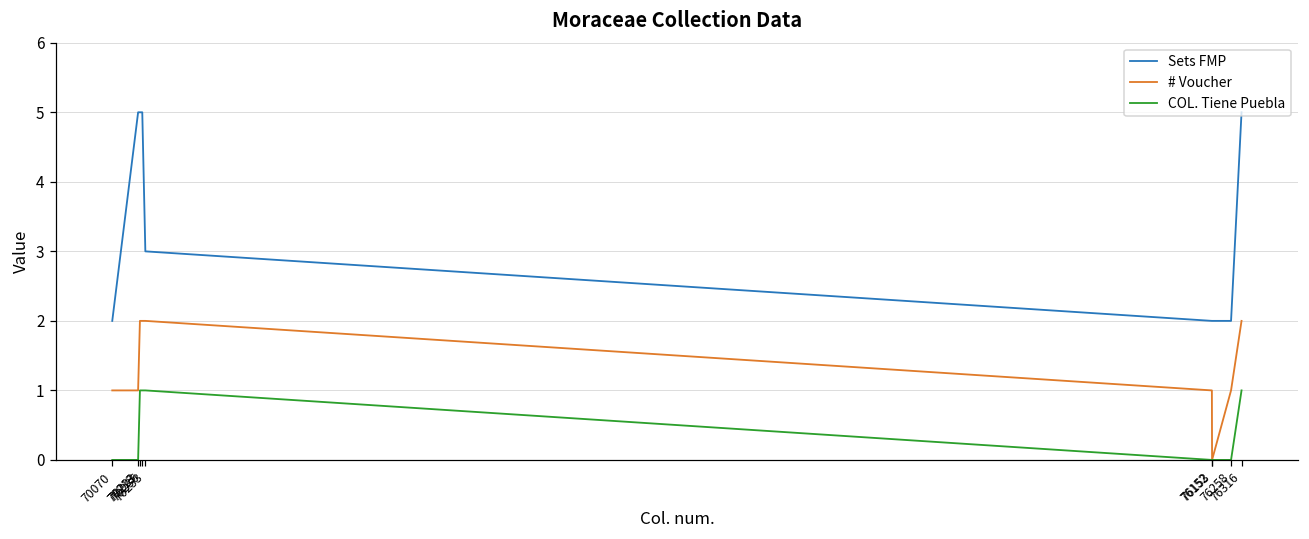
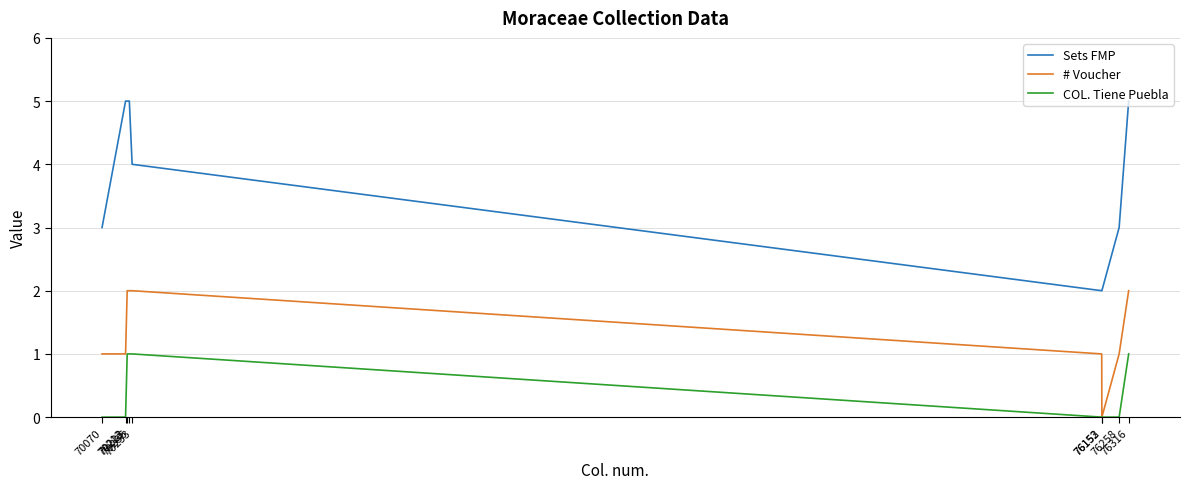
Sets FMP, 70070: 2 -> 3
Sets FMP, 70253: 3 -> 4
Sets FMP, 76258: 2 -> 3
